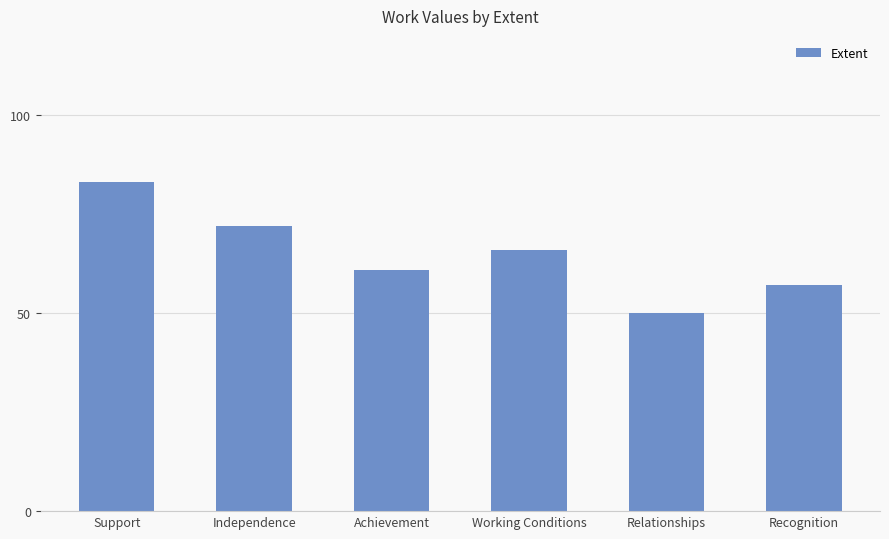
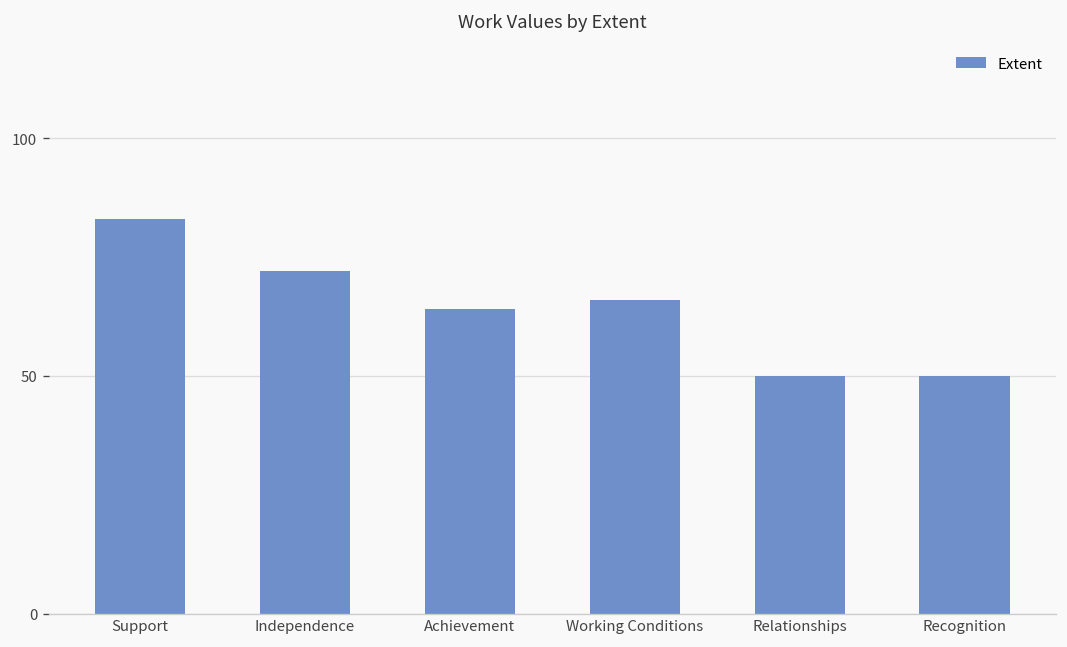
Achievement: 61 -> 64
Recognition: 57 -> 50
